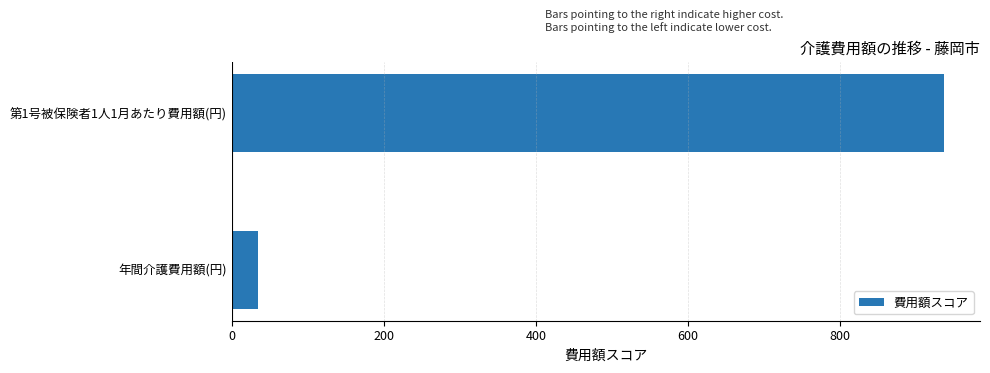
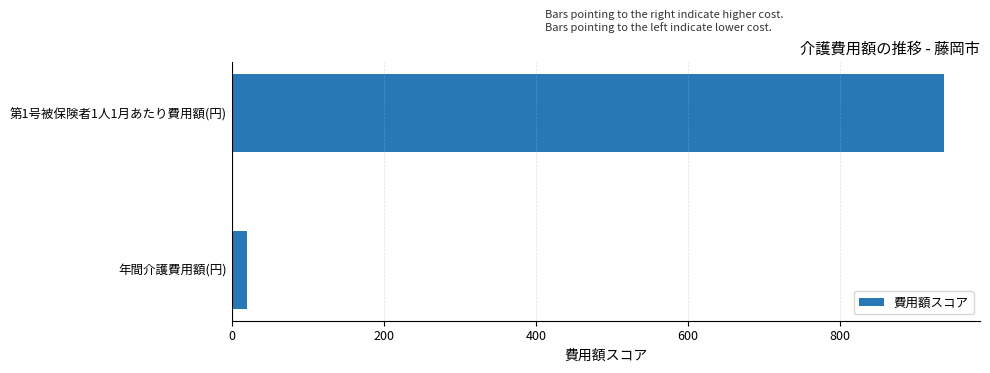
年間介護費用額(円): 30 -> 20
